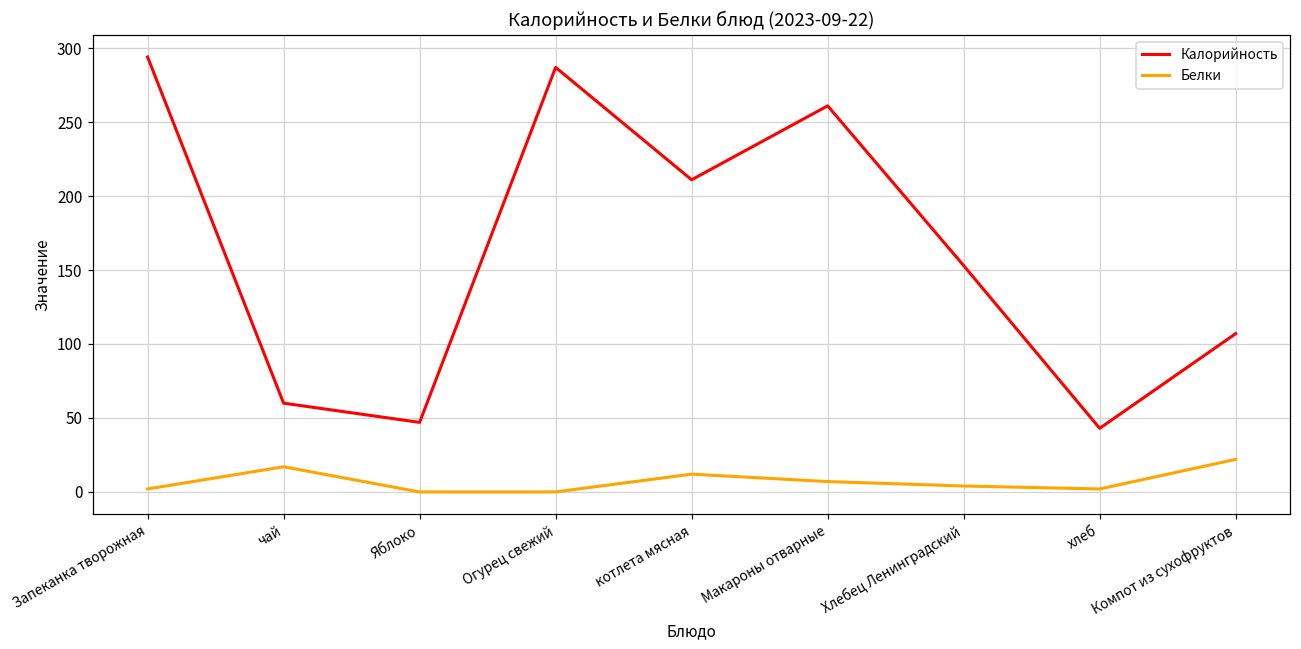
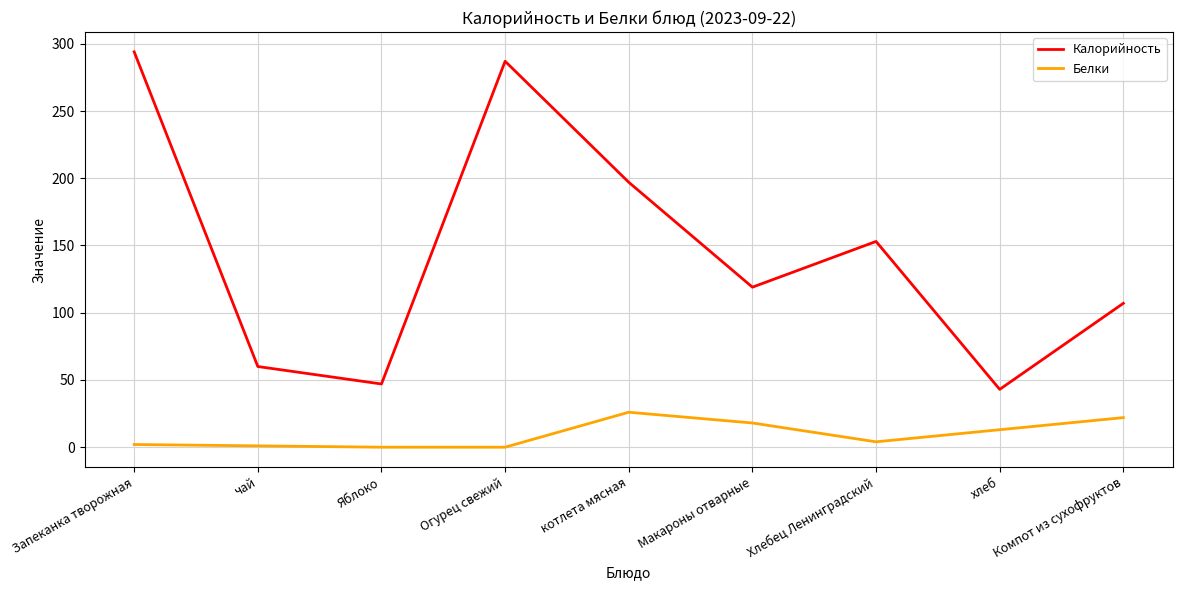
Белки, чай: 17 -> 1
Калорийность, котлета мясная: 211 -> 197
Белки, котлета мясная: 12 -> 26
Калорийность, Макароны отварные: 261 -> 119
Белки, Макароны отварные: 7 -> 18
Белки, хлеб: 2 -> 13
